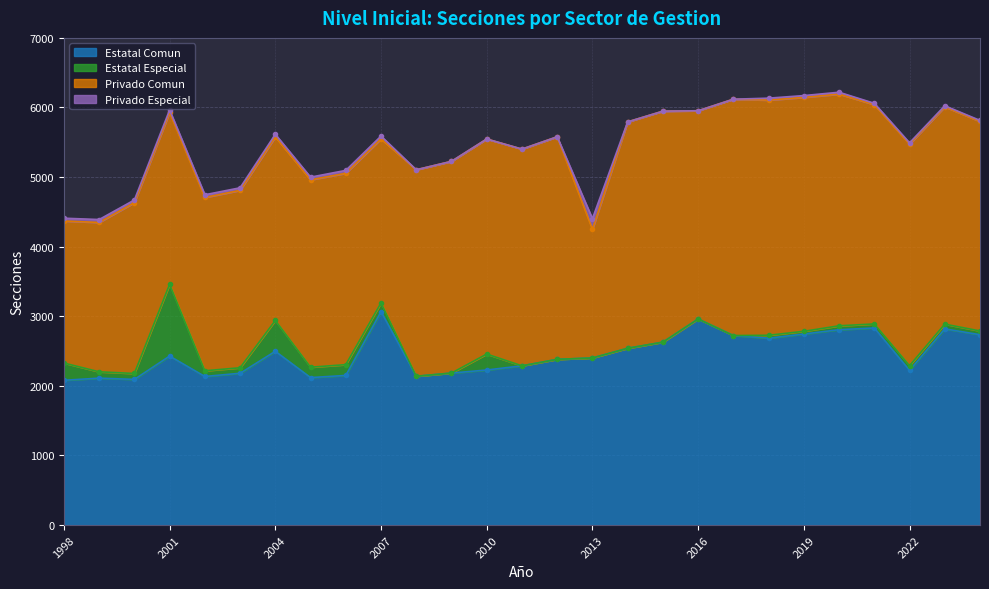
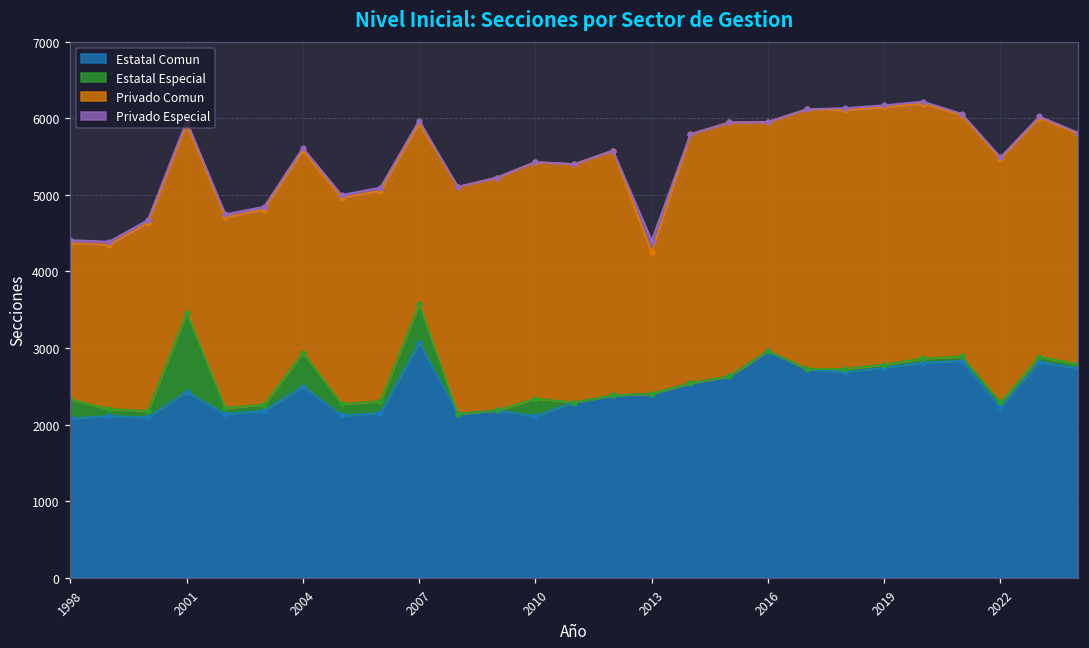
Estatal Especial, 2007: 100 -> 500
Estatal Comun, 2010: 2200 -> 2100
